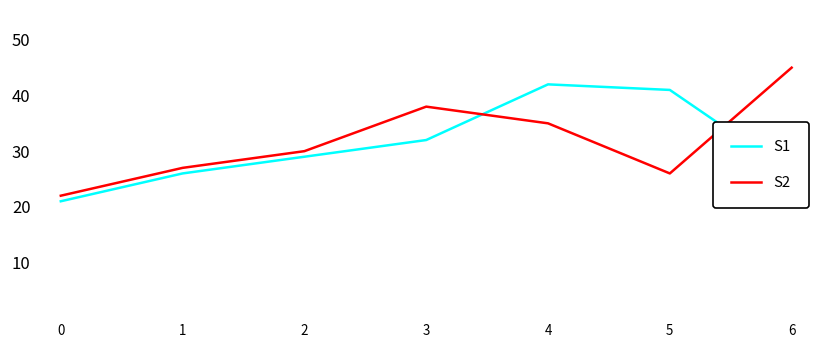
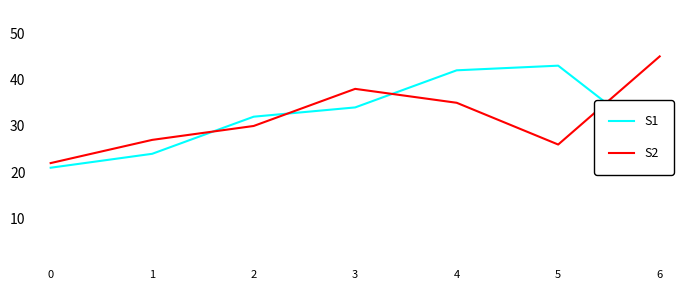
S1, 1: 26 -> 24
S1, 2: 29 -> 32
S1, 3: 32 -> 34
S1, 5: 41 -> 43
